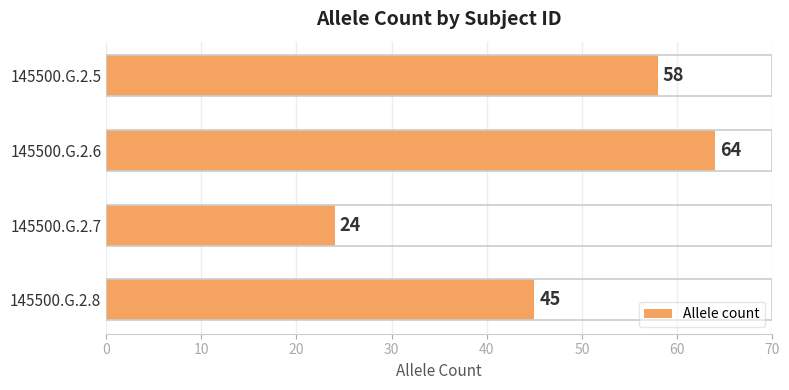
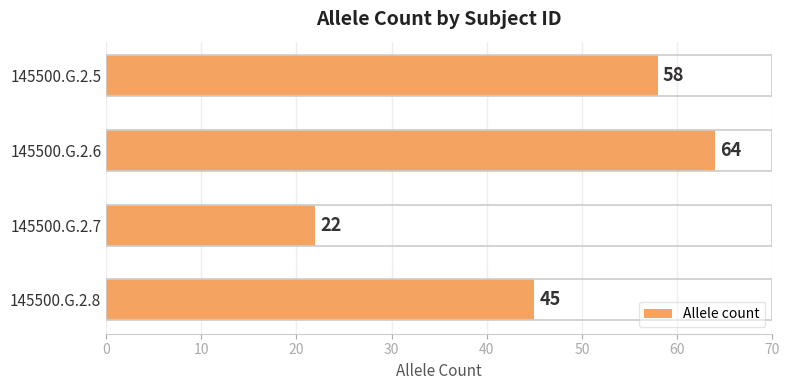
145500.G.2.7: 24 -> 22
